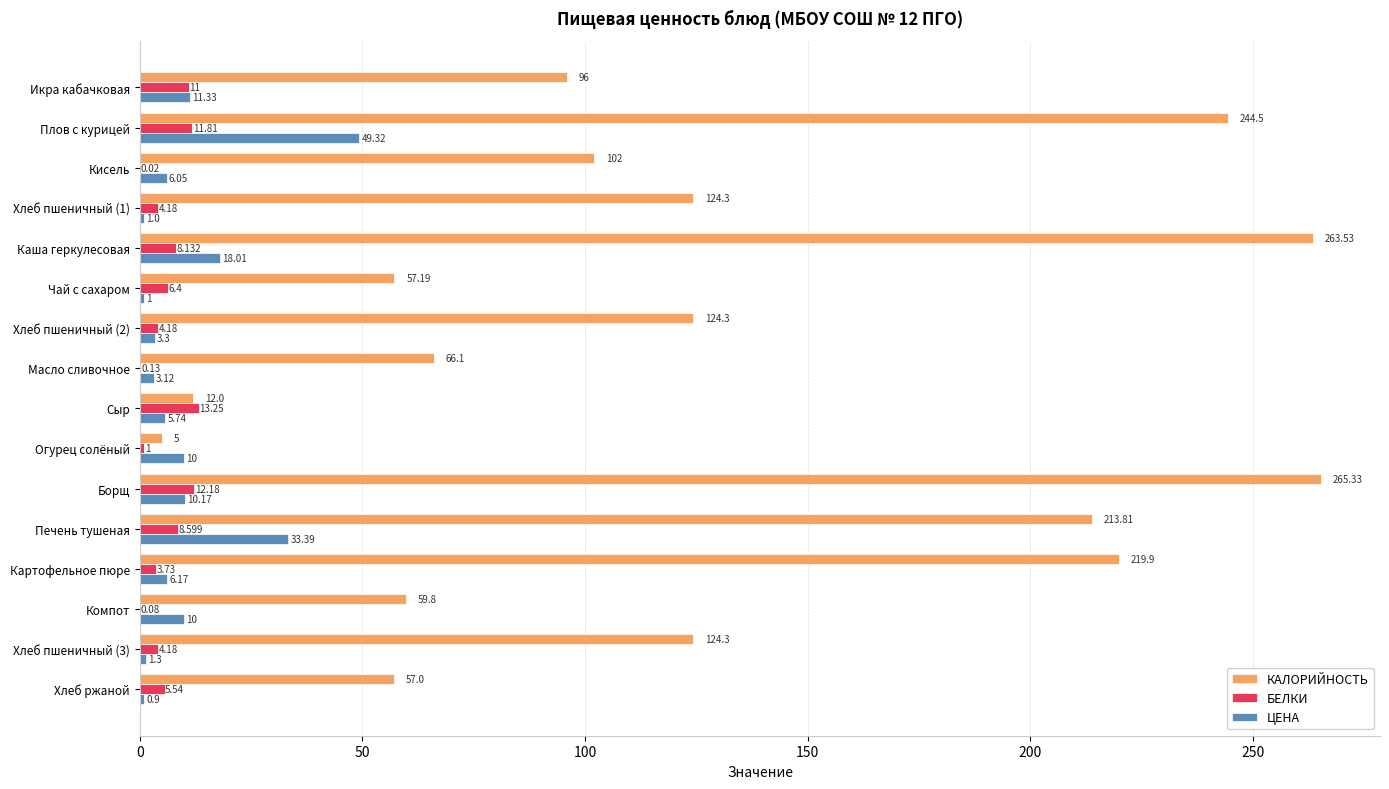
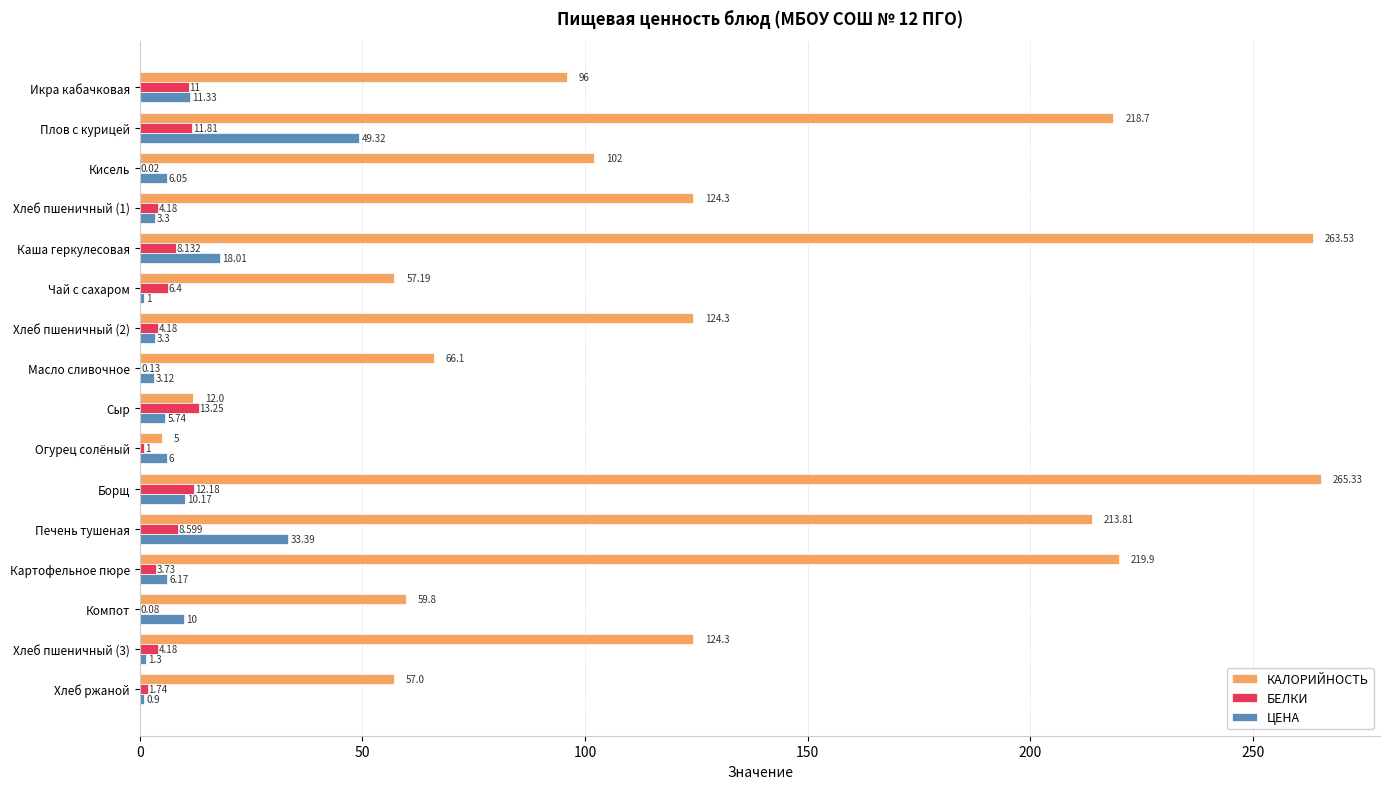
КАЛОРИЙНОСТЬ, Плов с курицей: 244.5 -> 218.7
ЦЕНА, Хлеб пшеничный (1): 1.0 -> 3.3
ЦЕНА, Огурец солёный: 10 -> 6
БЕЛКИ, Хлеб ржаной: 5.54 -> 1.74
